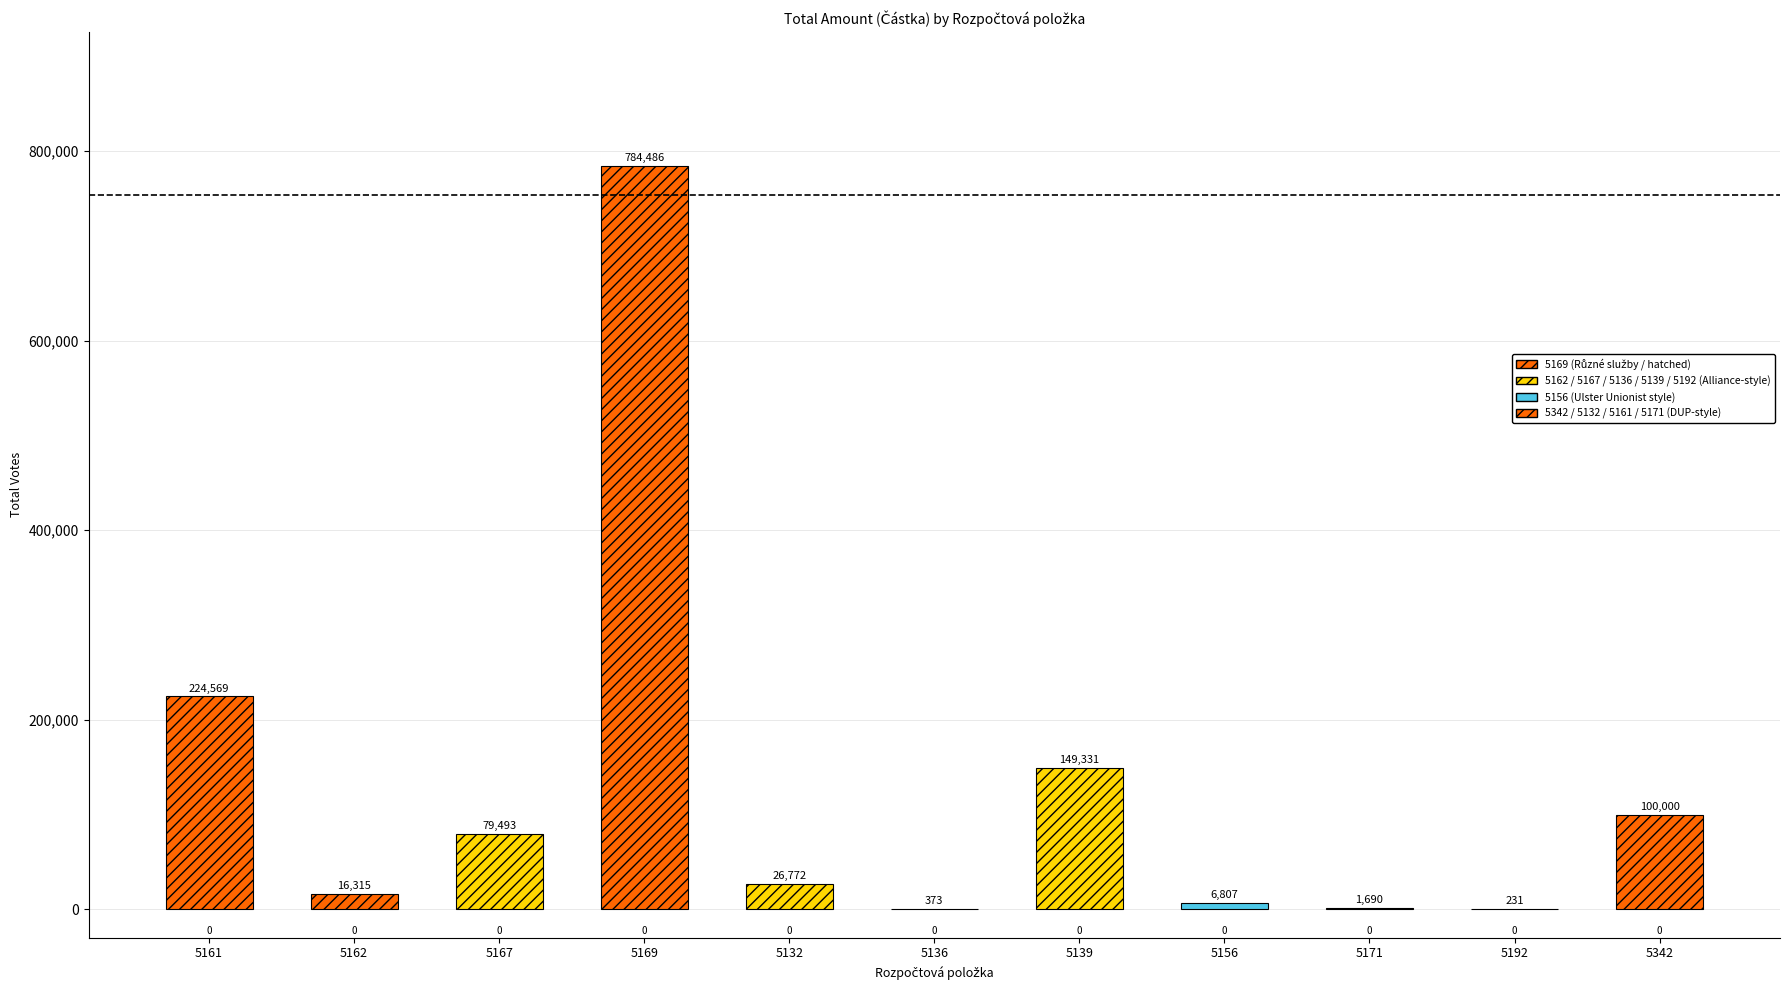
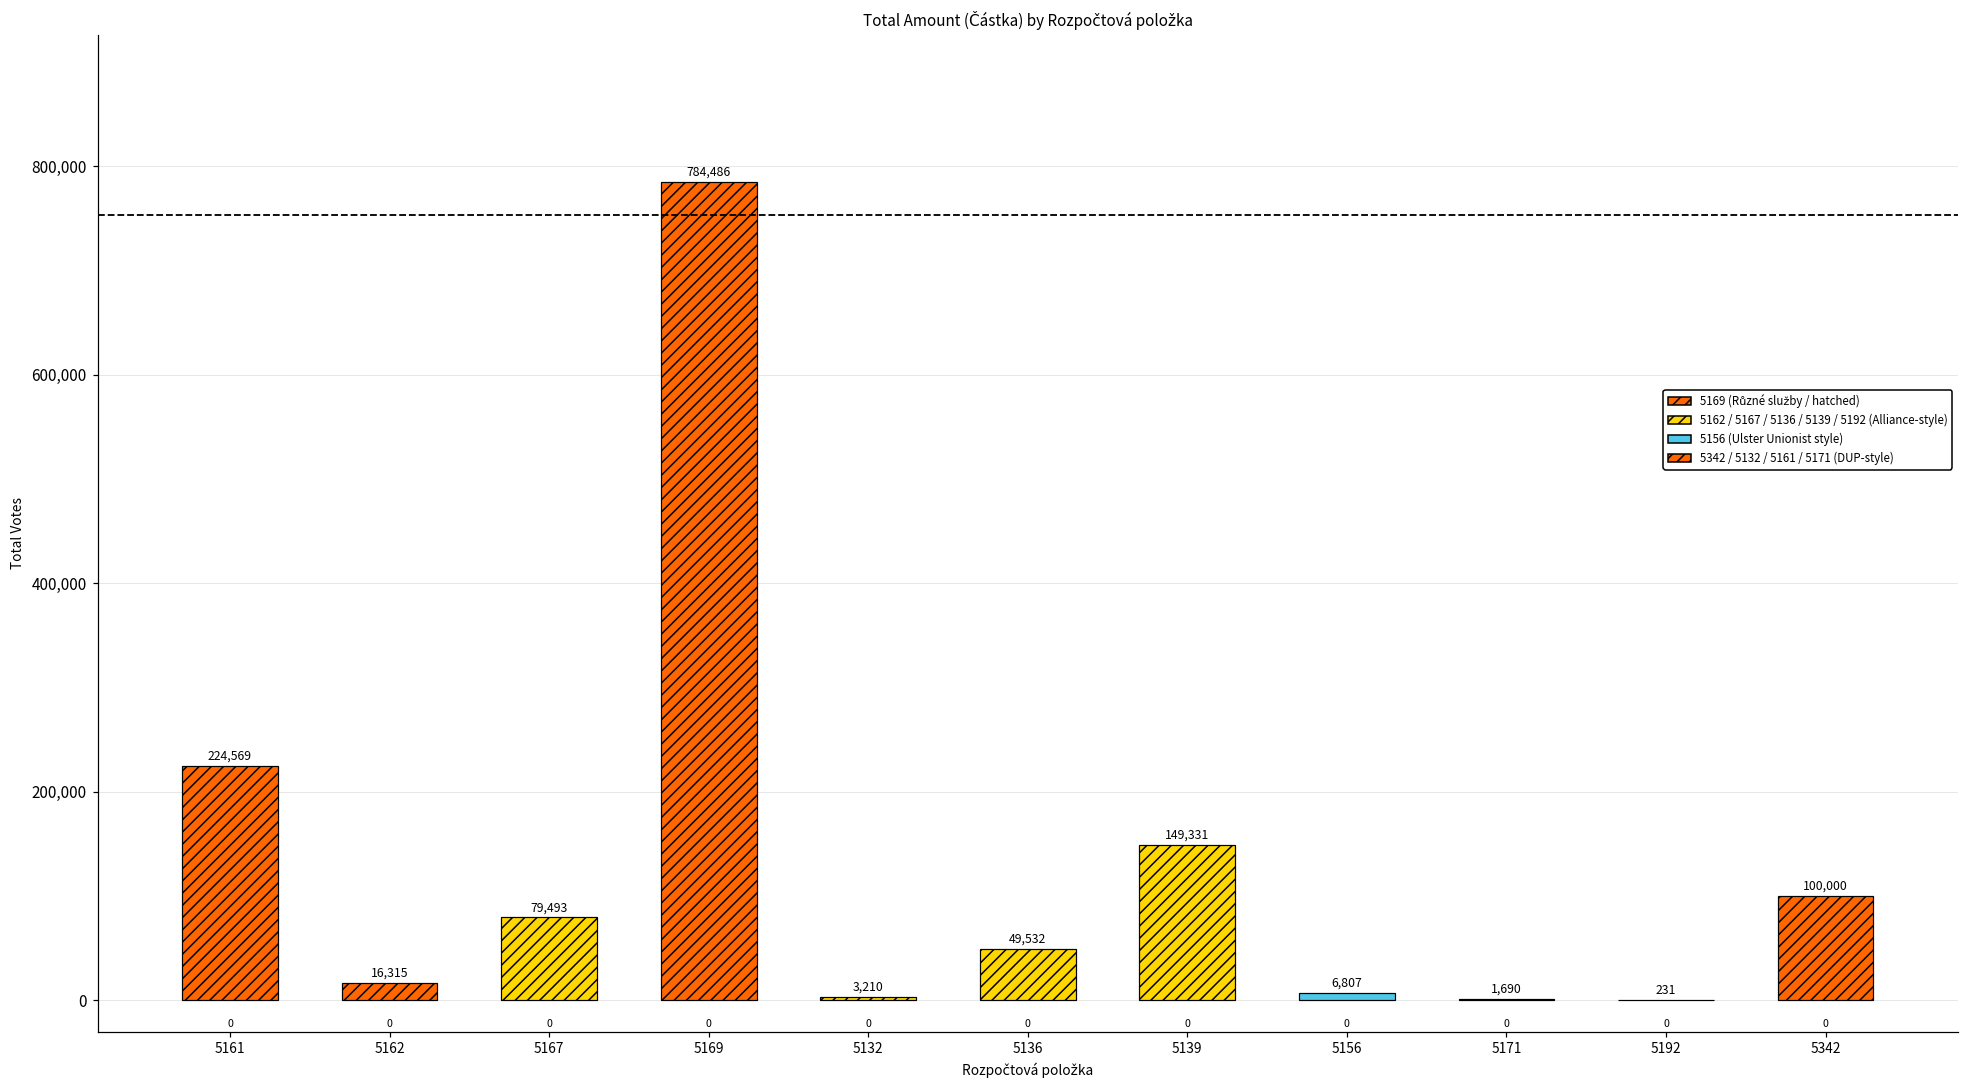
5132: 26,772 -> 3,210
5136: 373 -> 49,532
